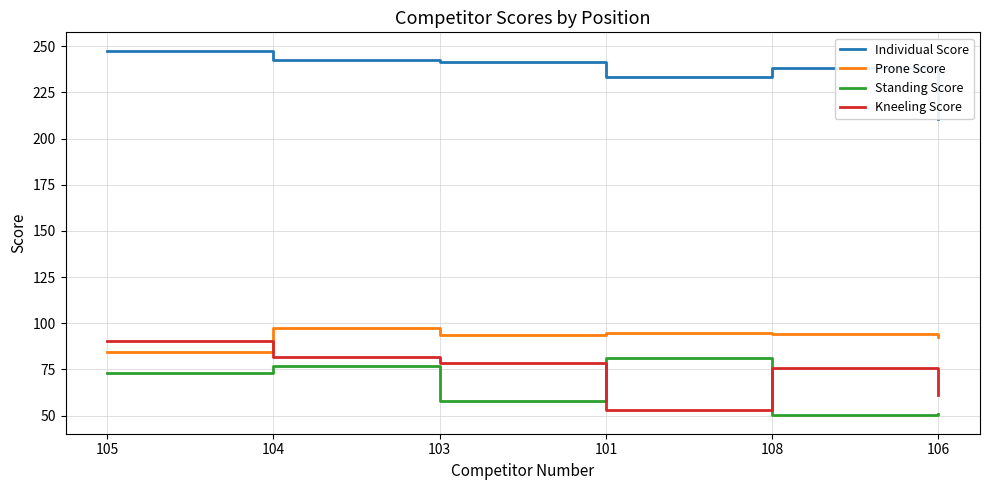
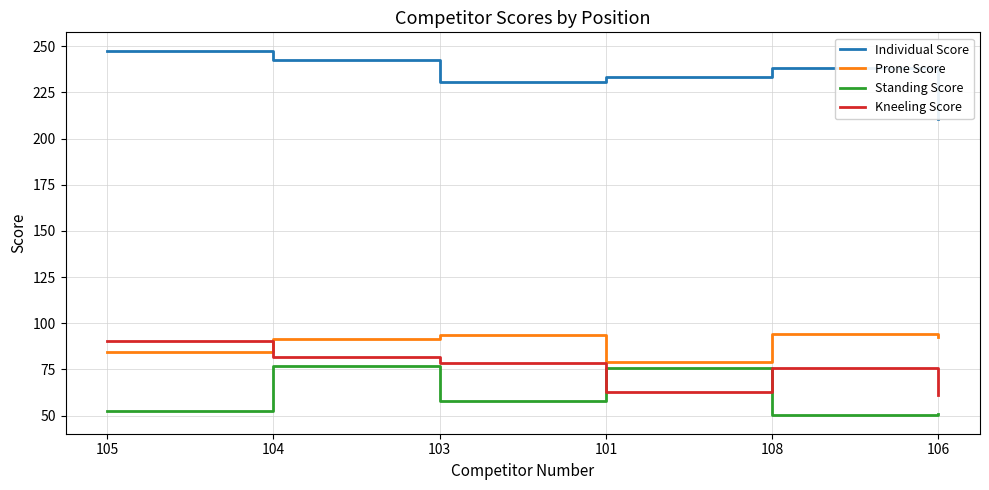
Standing Score, 105: 73 -> 52
Prone Score, 104: 97 -> 91
Individual Score, 103: 241 -> 231
Prone Score, 101: 95 -> 79
Standing Score, 101: 81 -> 76
Kneeling Score, 101: 53 -> 63
